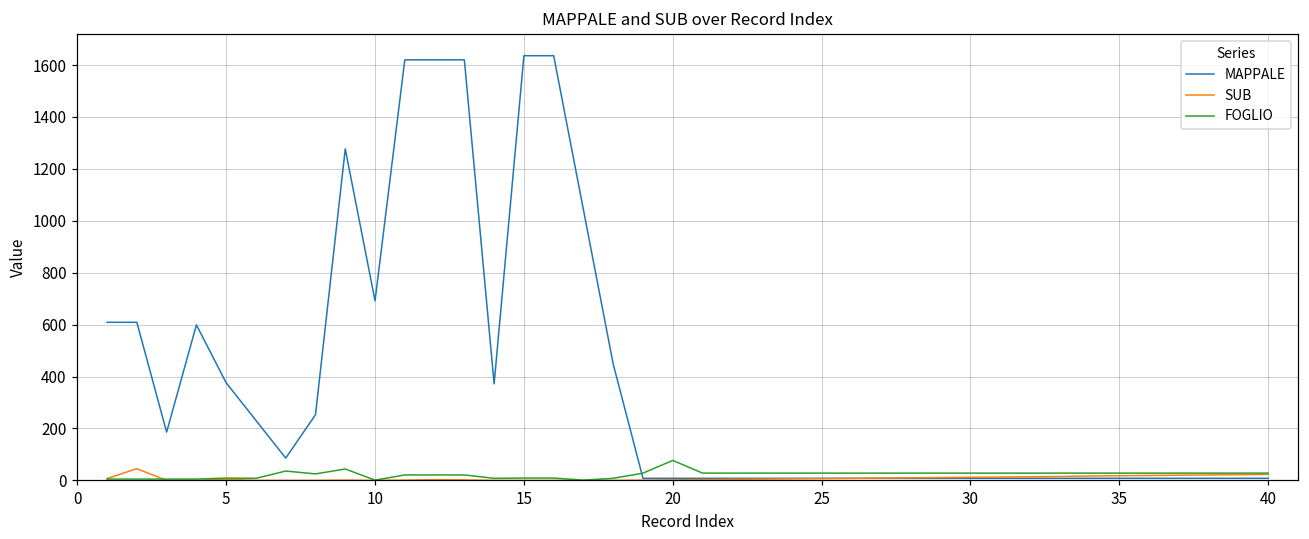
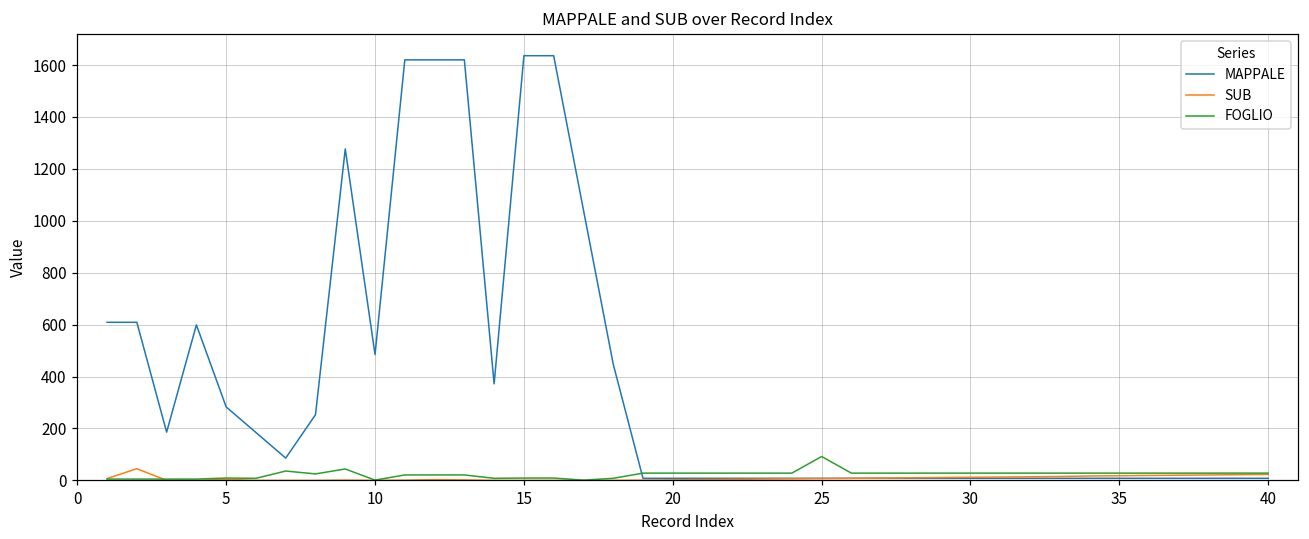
MAPPALE, 5: 380 -> 280
MAPPALE, 10: 690 -> 490
FOGLIO, 20: 80 -> 30
FOGLIO, 25: 30 -> 90
